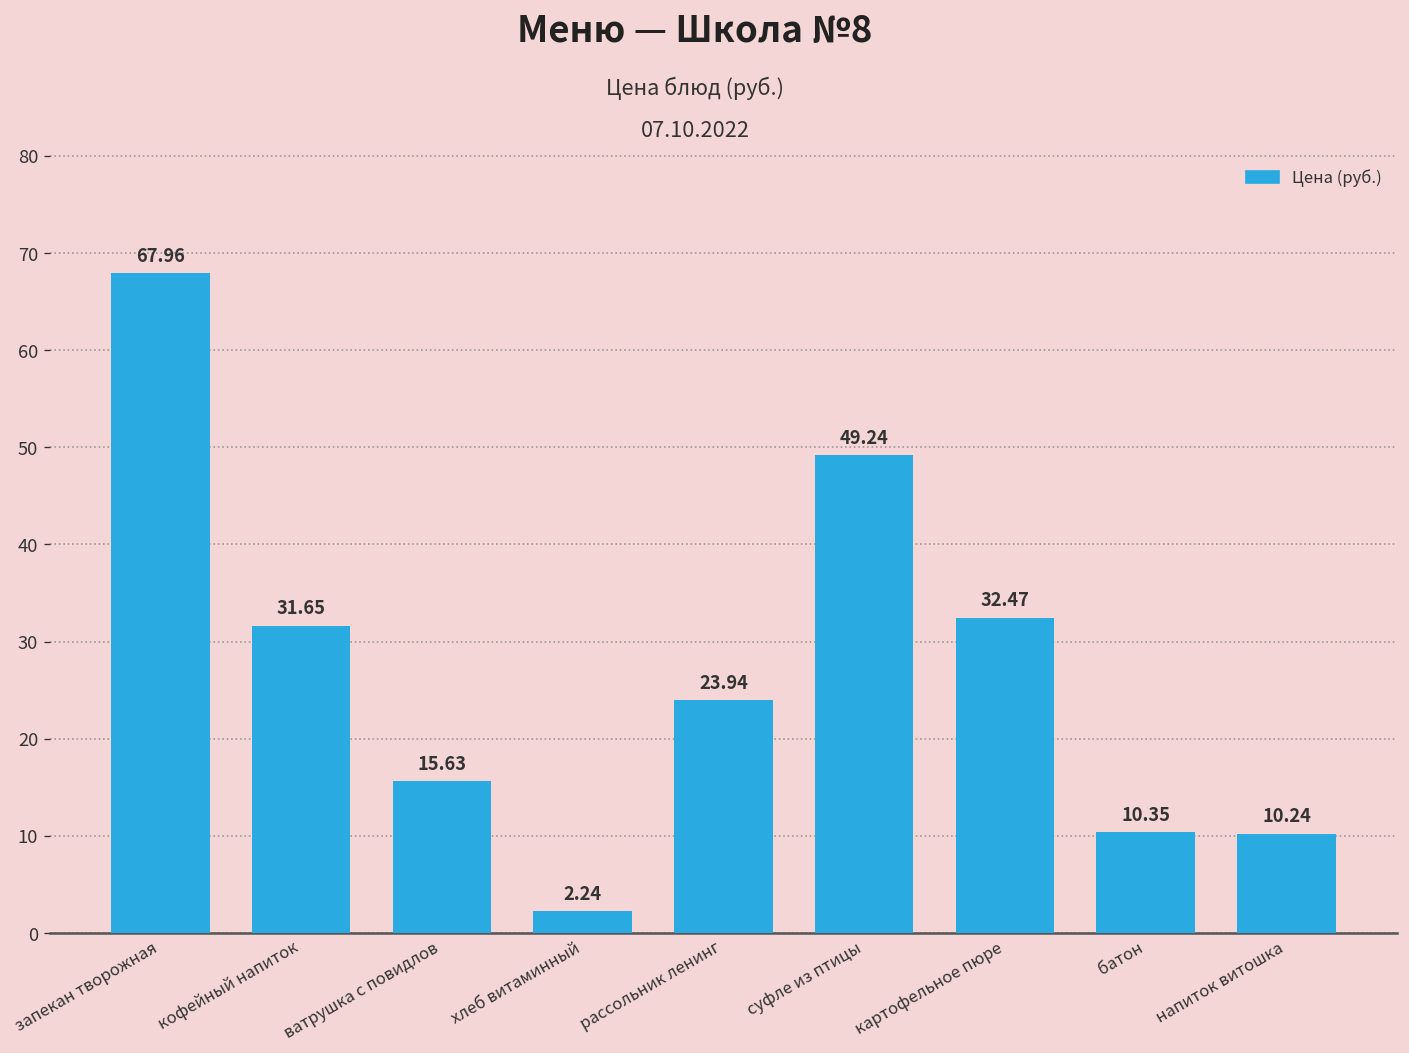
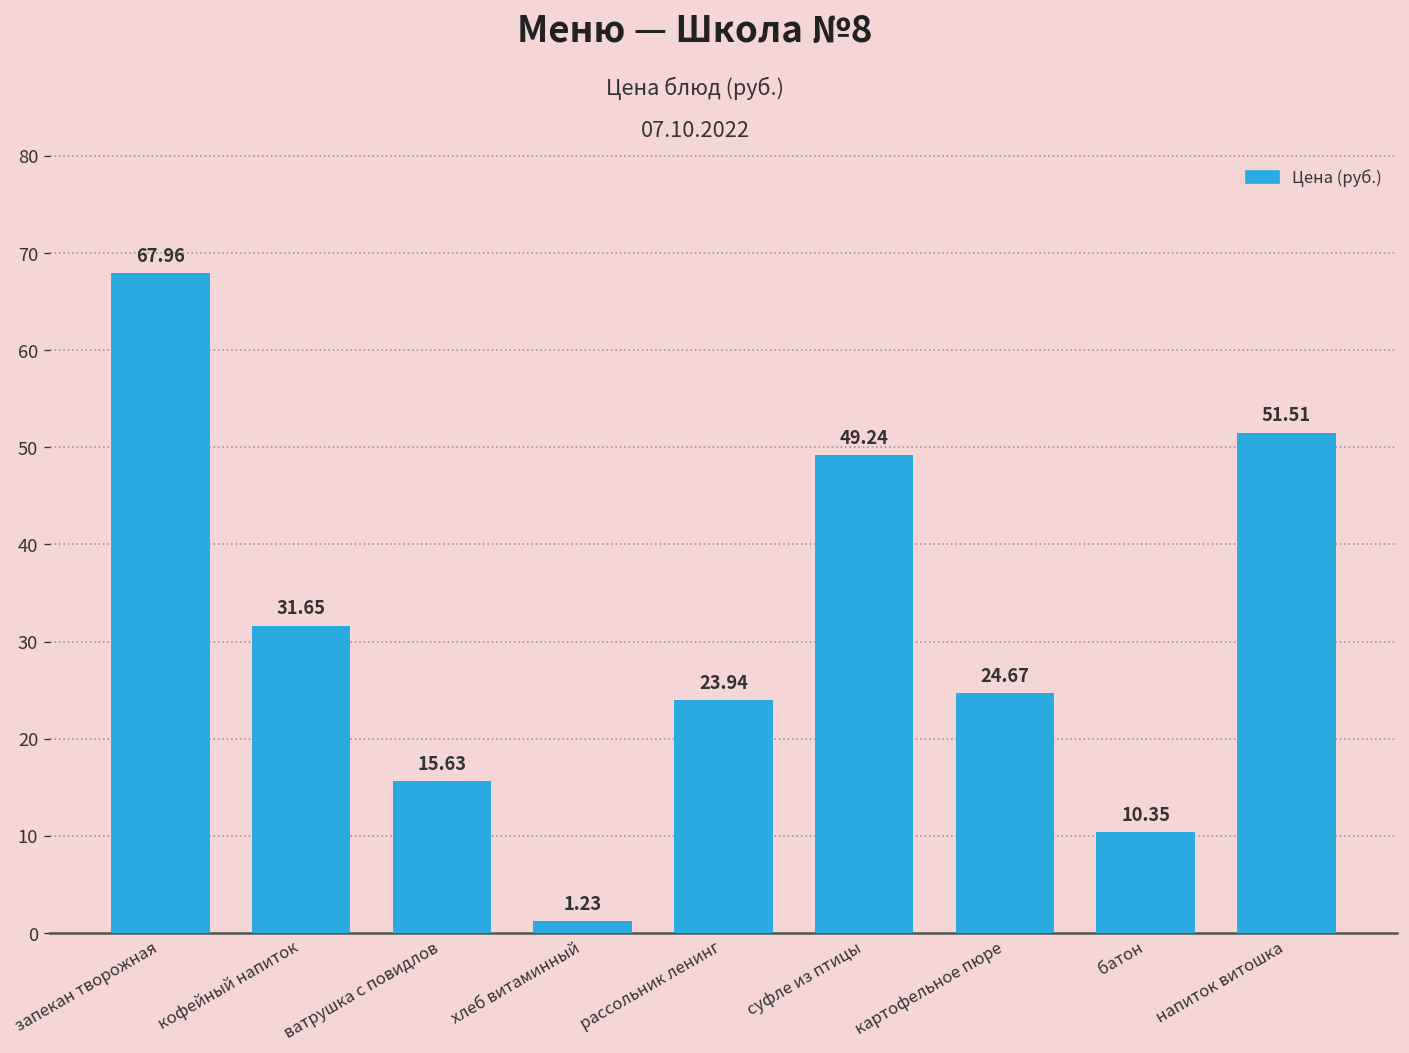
хлеб витаминный: 2.24 -> 1.23
картофельное пюре: 32.47 -> 24.67
напиток витошка: 10.24 -> 51.51
